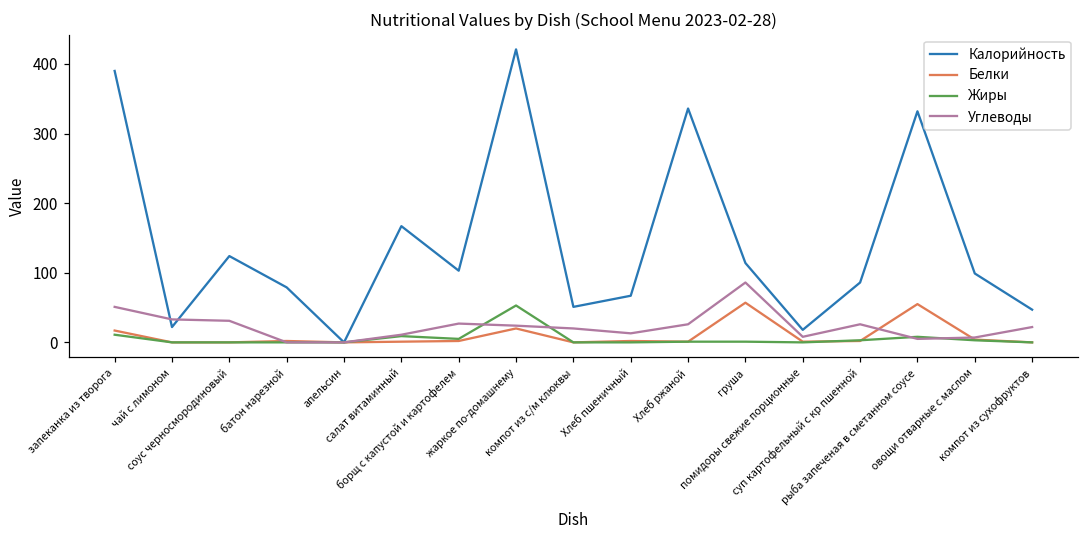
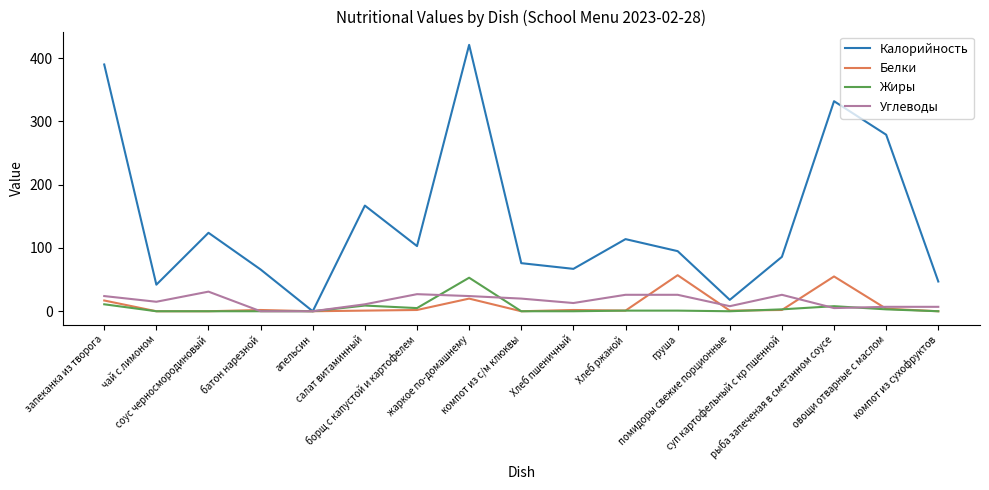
Углеводы, запеканка из творога: 50 -> 20
Калорийность, чай с лимоном: 20 -> 40
Углеводы, чай с лимоном: 30 -> 20
Калорийность, батон нарезной: 80 -> 70
Калорийность, компот из с/м клюквы: 50 -> 80
Калорийность, Хлеб ржаной: 340 -> 110
Калорийность, груша: 110 -> 100
Углеводы, груша: 90 -> 30
Калорийность, овощи отварные с маслом: 100 -> 280
Углеводы, компот из сухофруктов: 20 -> 10
